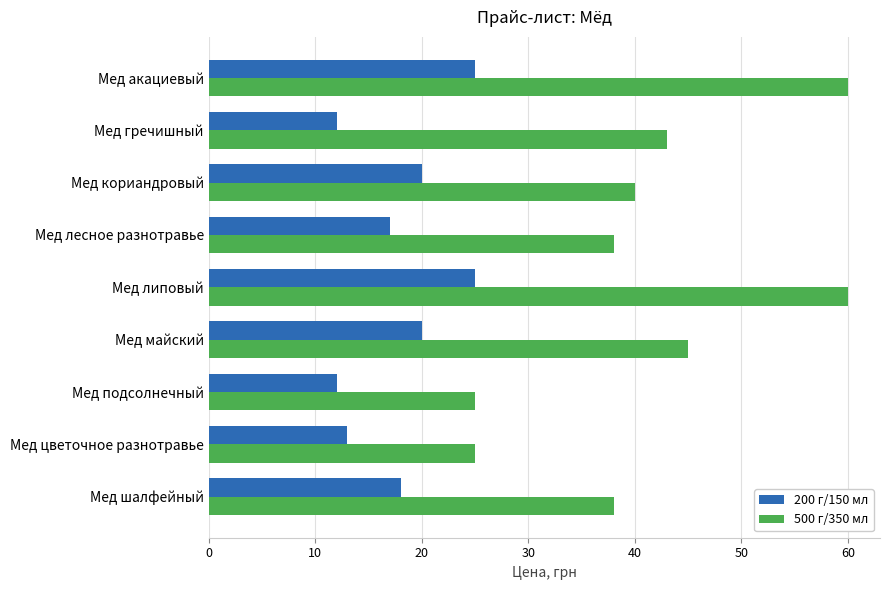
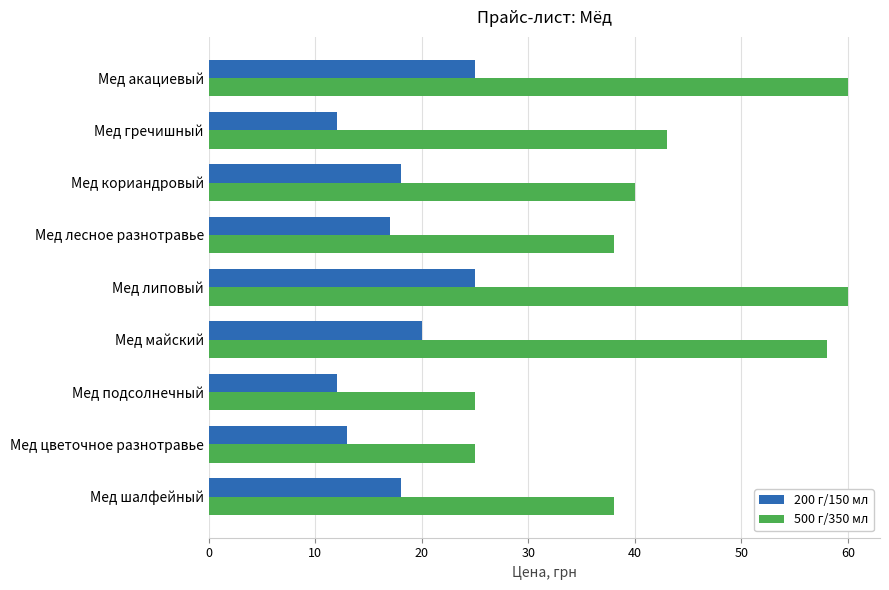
200 г/150 мл, Мед кориандровый: 20 -> 18
500 г/350 мл, Мед майский: 45 -> 58
